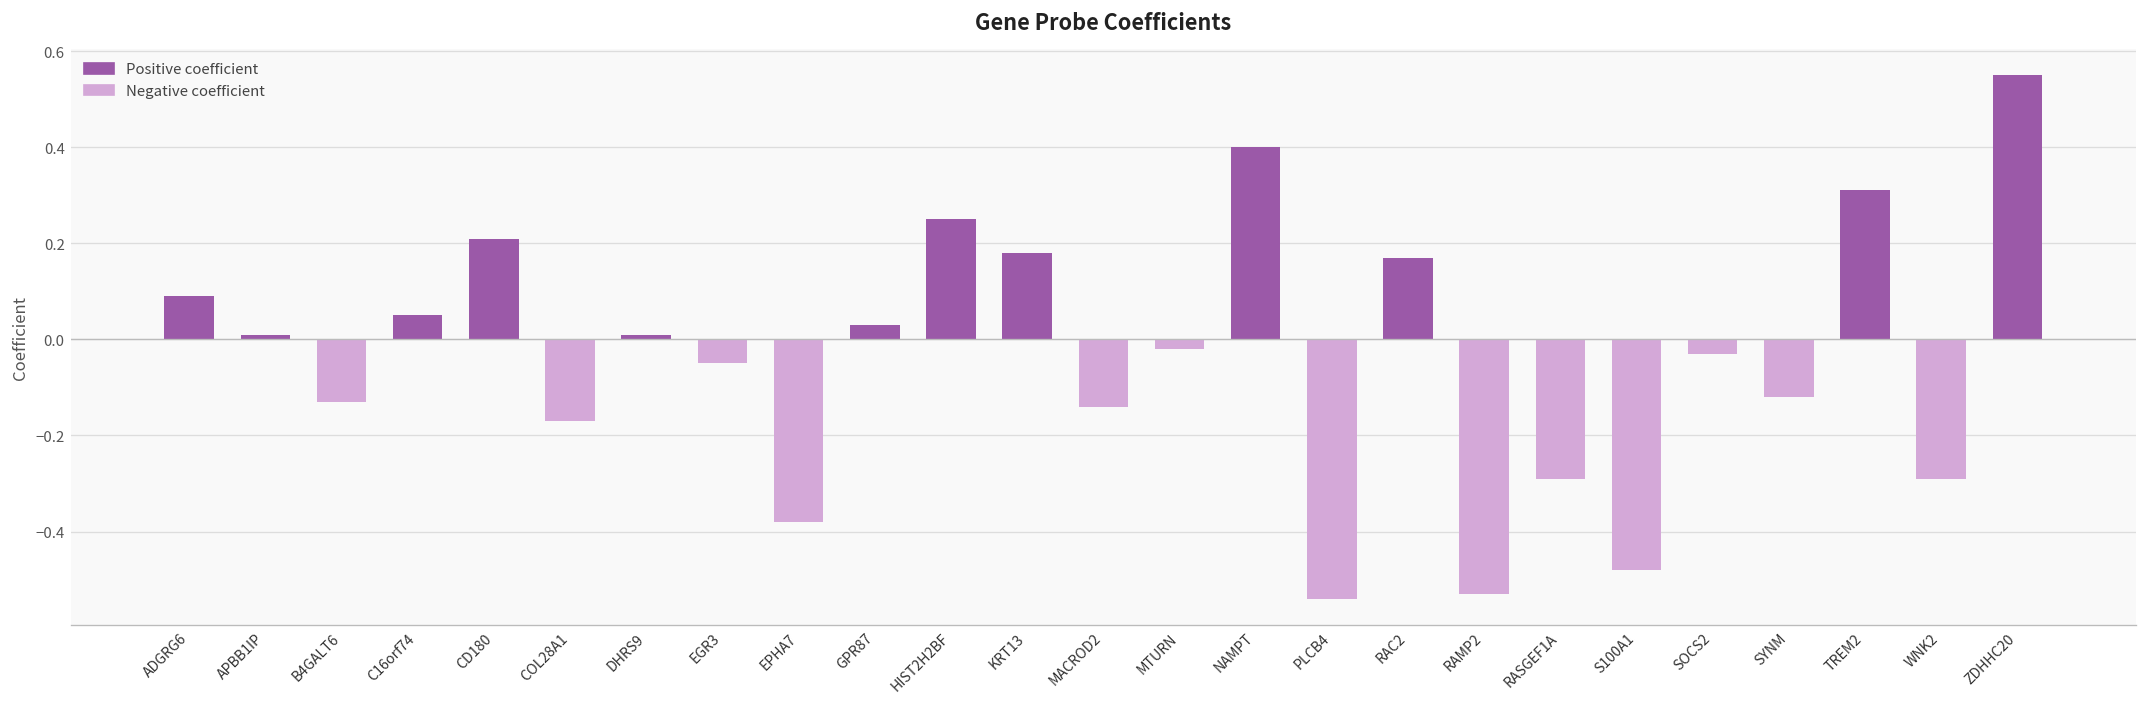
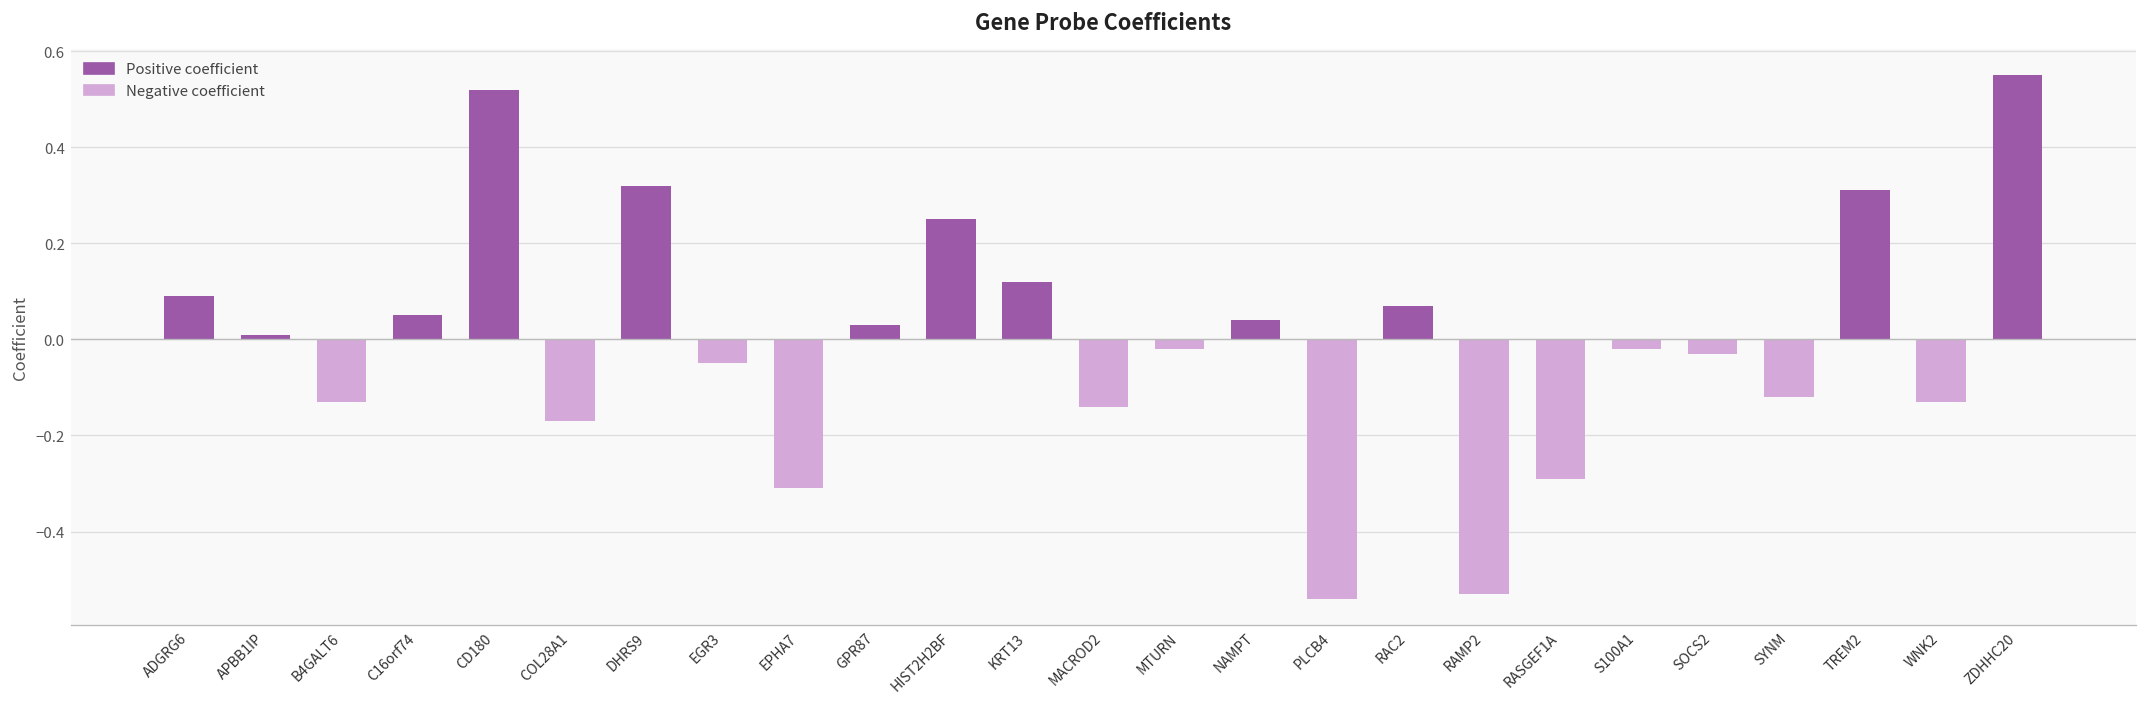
CD180: 0.21 -> 0.52
DHRS9: 0.01 -> 0.32
EPHA7: -0.38 -> -0.31
KRT13: 0.18 -> 0.12
NAMPT: 0.40 -> 0.04
RAC2: 0.17 -> 0.07
S100A1: -0.48 -> -0.02
WNK2: -0.29 -> -0.13
